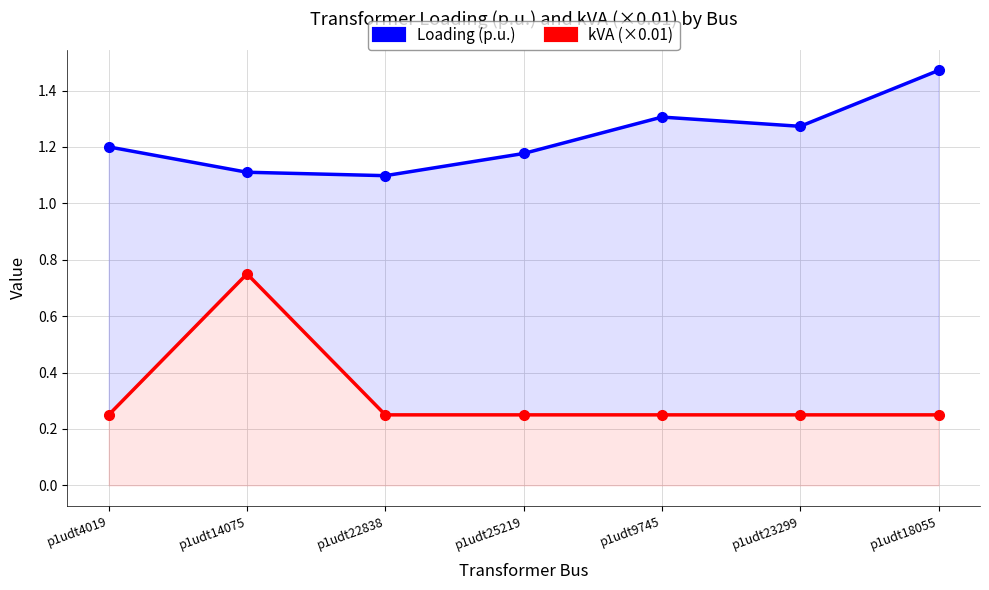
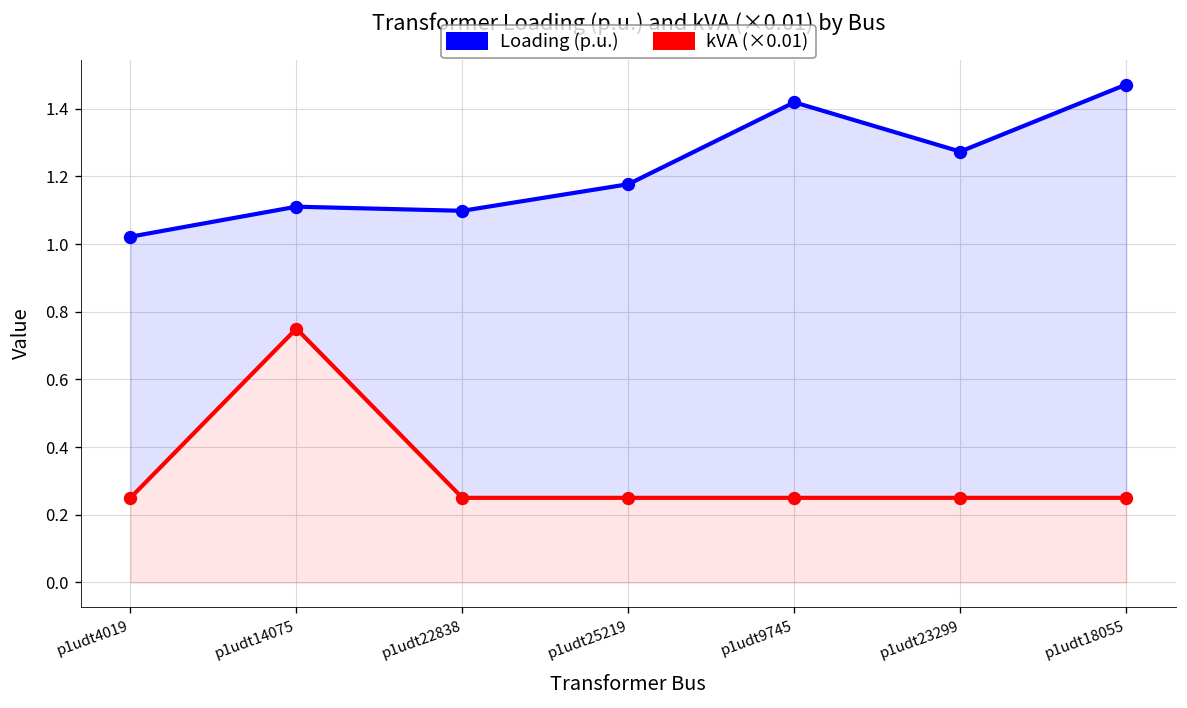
Loading (p.u.), p1udt4019: 1.20 -> 1.02
Loading (p.u.), p1udt9745: 1.31 -> 1.42
